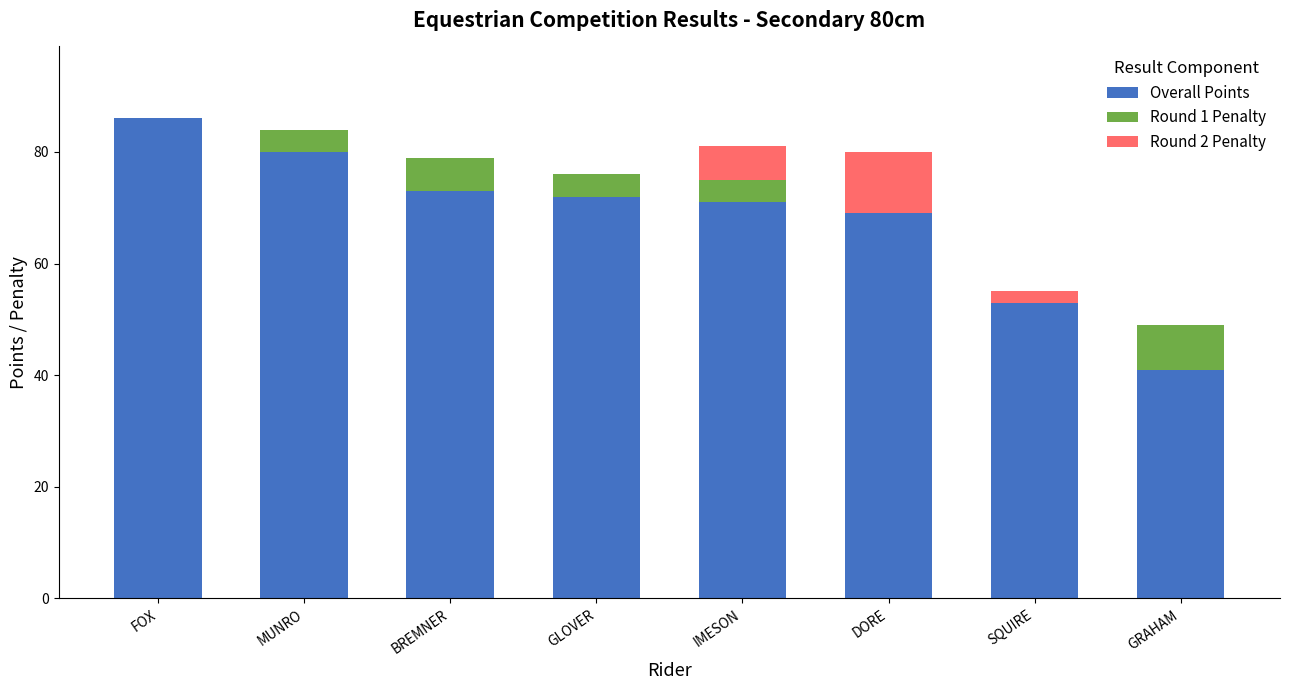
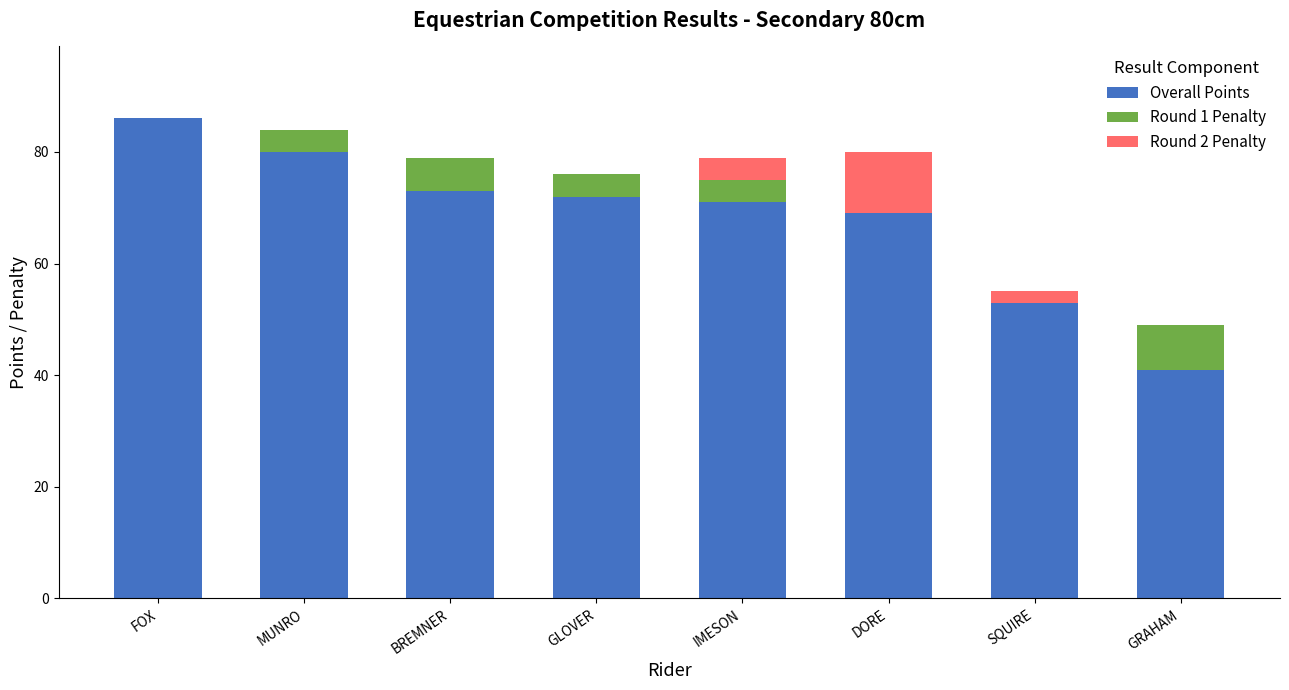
Round 2 Penalty, IMESON: 6 -> 4
